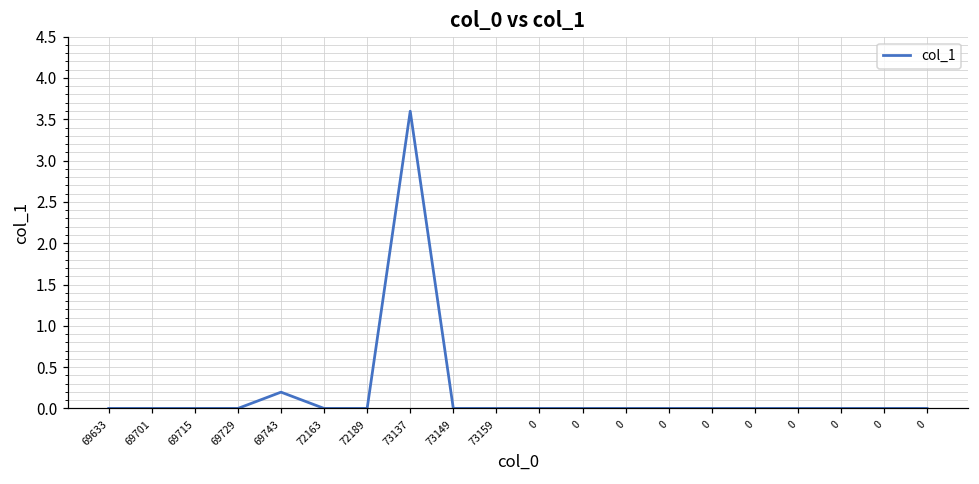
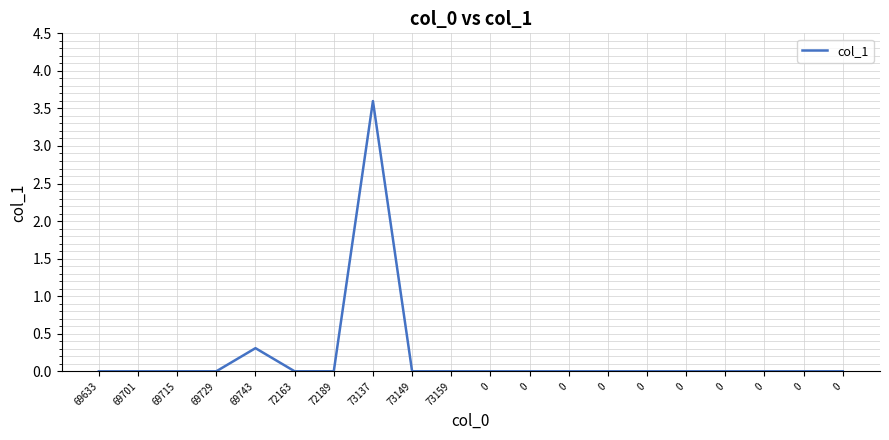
69743: 0.2 -> 0.3
